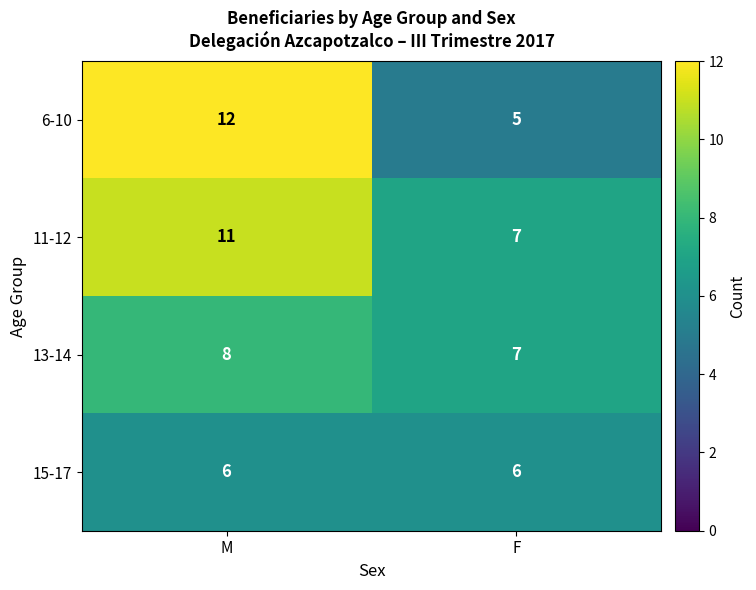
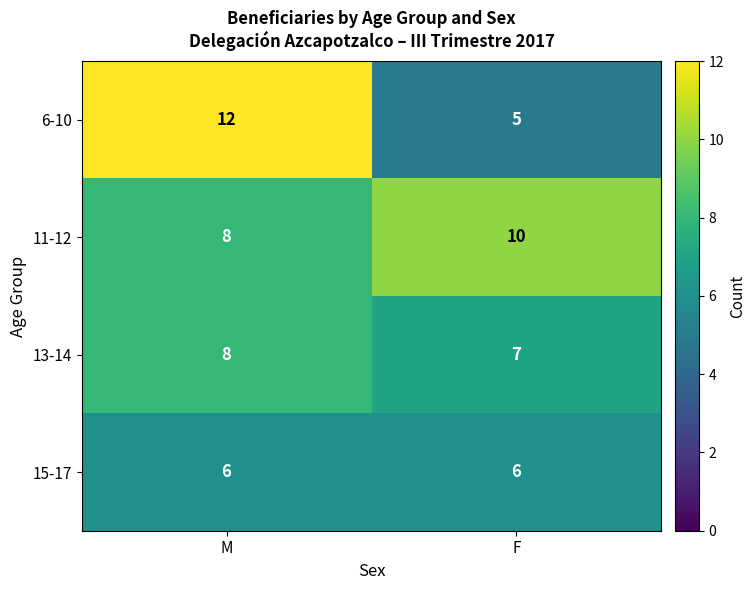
11-12, M: 11 -> 8
11-12, F: 7 -> 10
